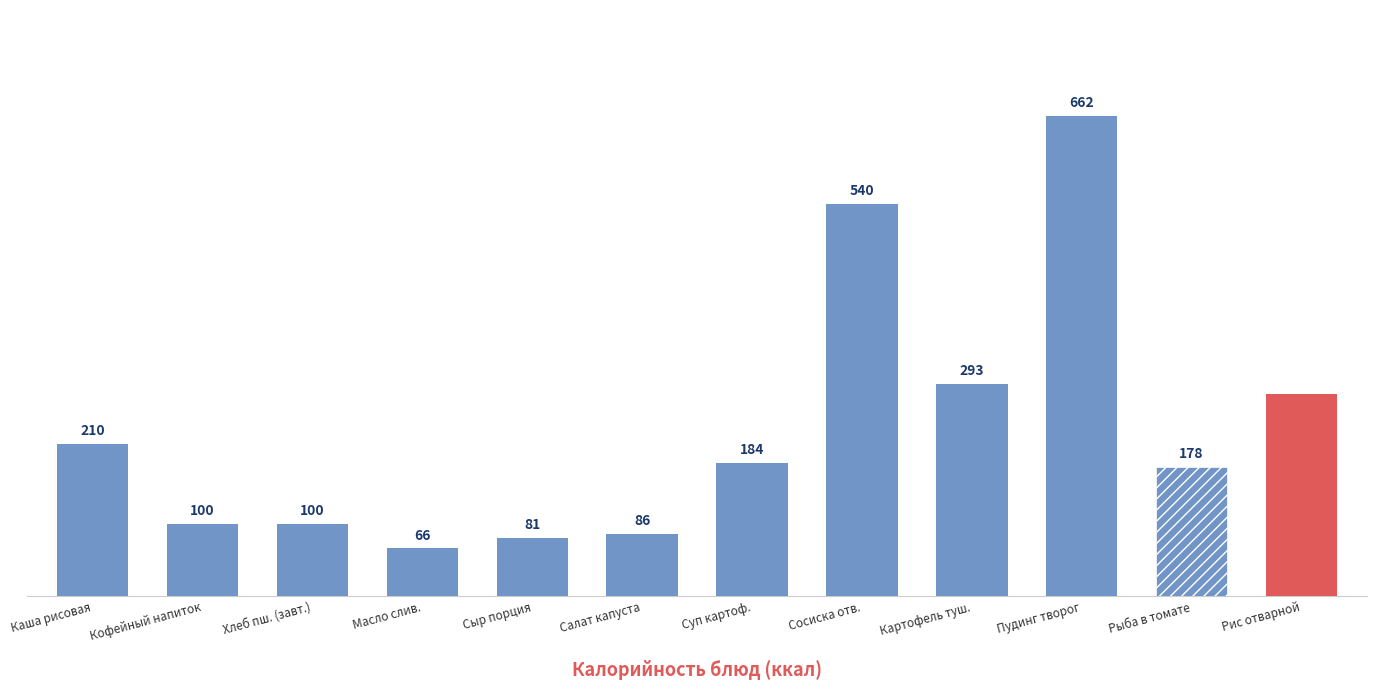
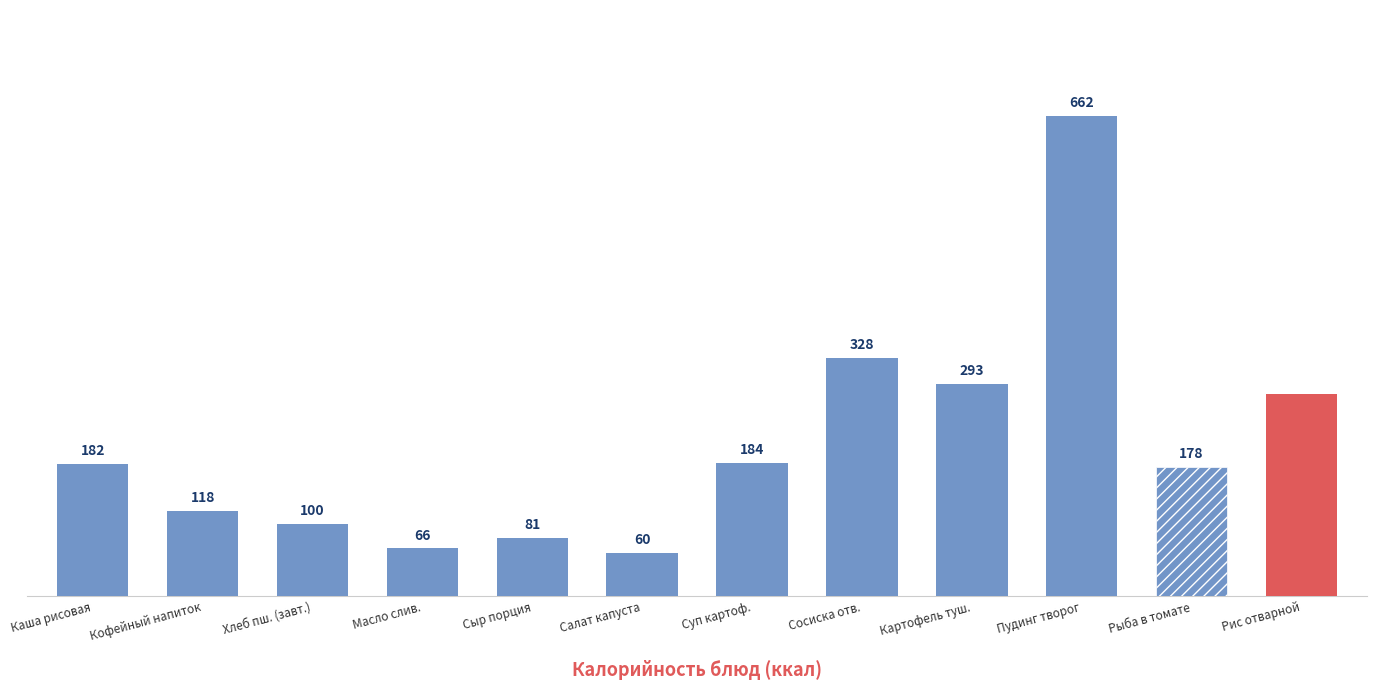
Каша рисовая: 210 -> 182
Кофейный напиток: 100 -> 118
Салат капуста: 86 -> 60
Сосиска отв.: 540 -> 328
